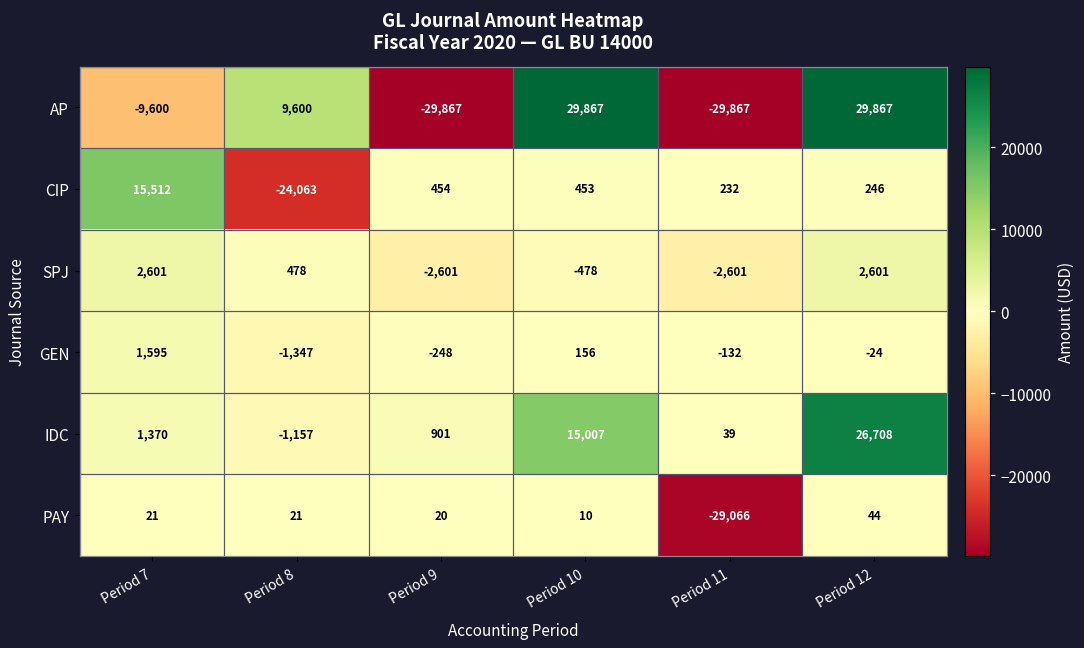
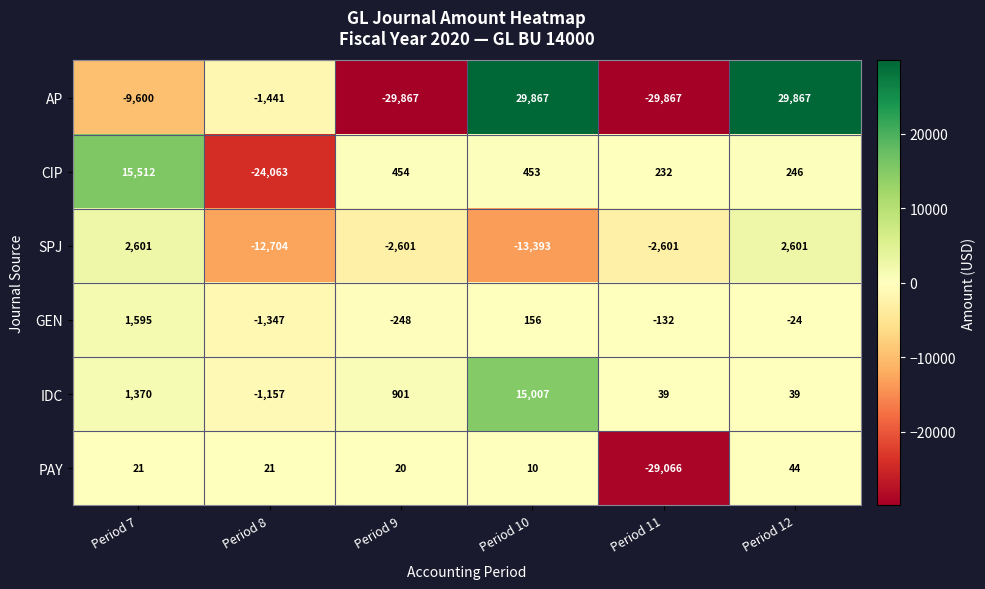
AP, Period 8: 9,600 -> -1,441
SPJ, Period 8: 478 -> -12,704
SPJ, Period 10: -478 -> -13,393
IDC, Period 12: 26,708 -> 39
